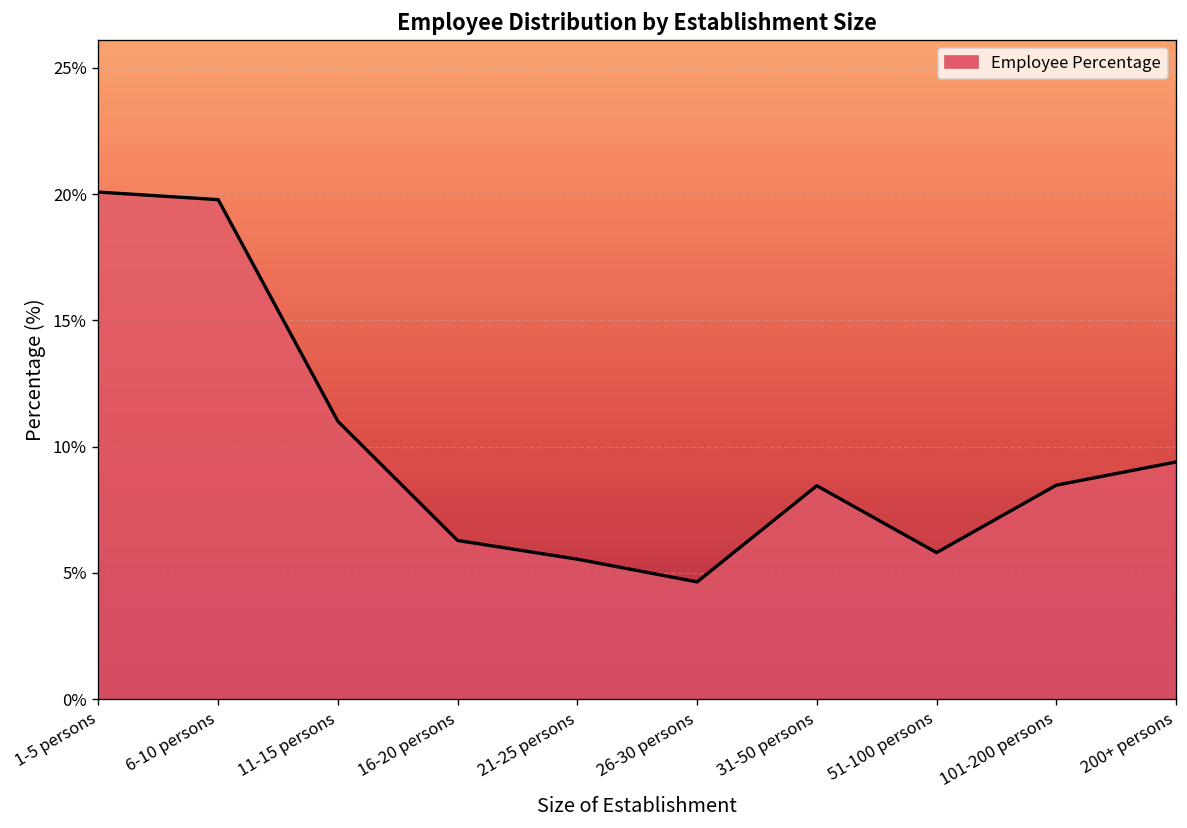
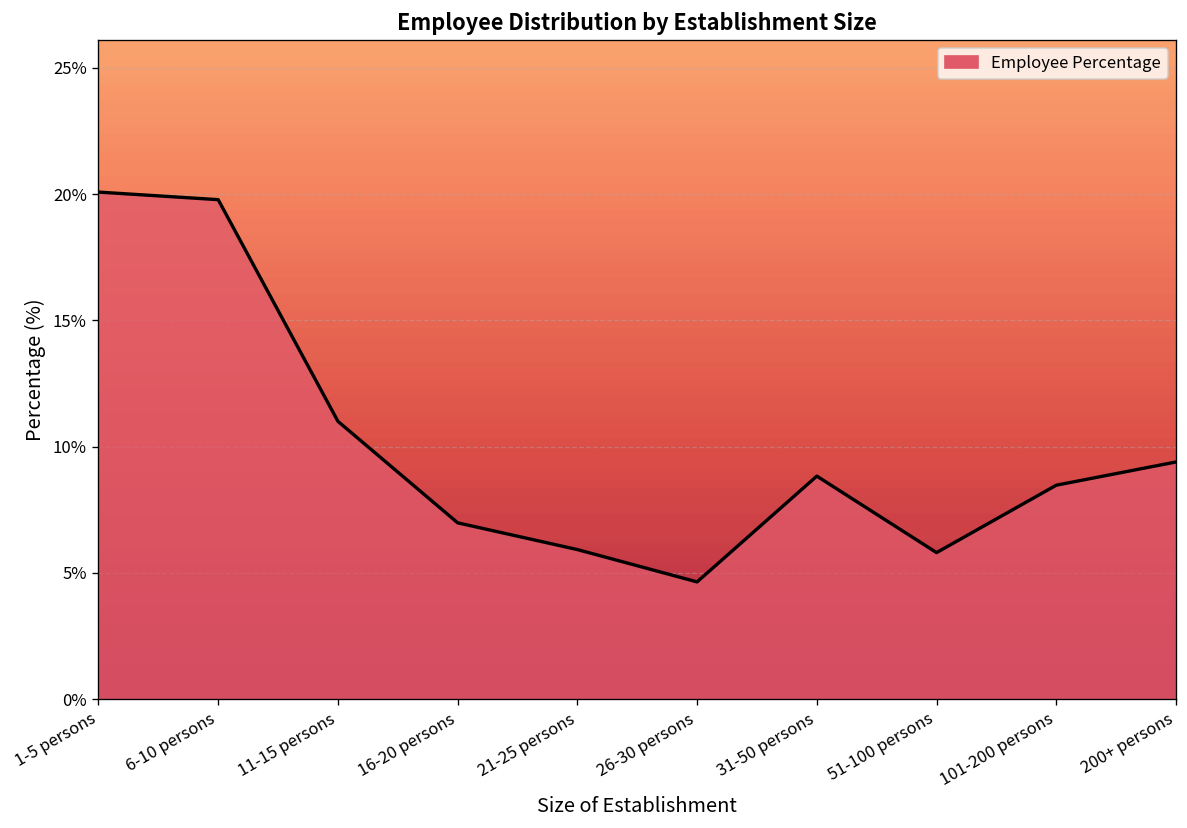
16-20 persons: 6.3% -> 7.0%
21-25 persons: 5.5% -> 5.9%
31-50 persons: 8.5% -> 8.8%
